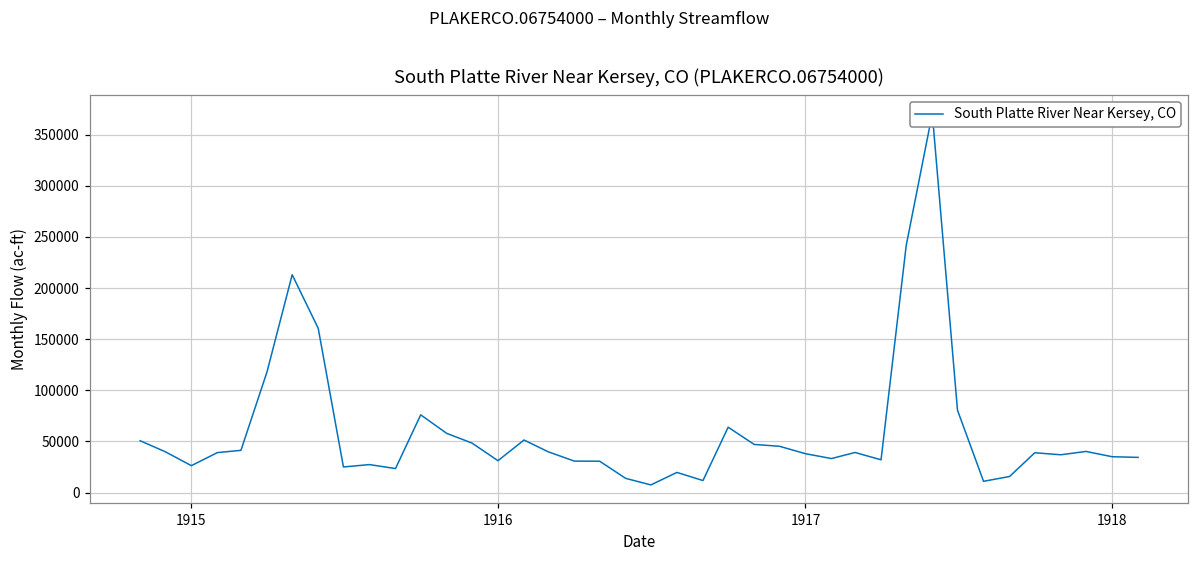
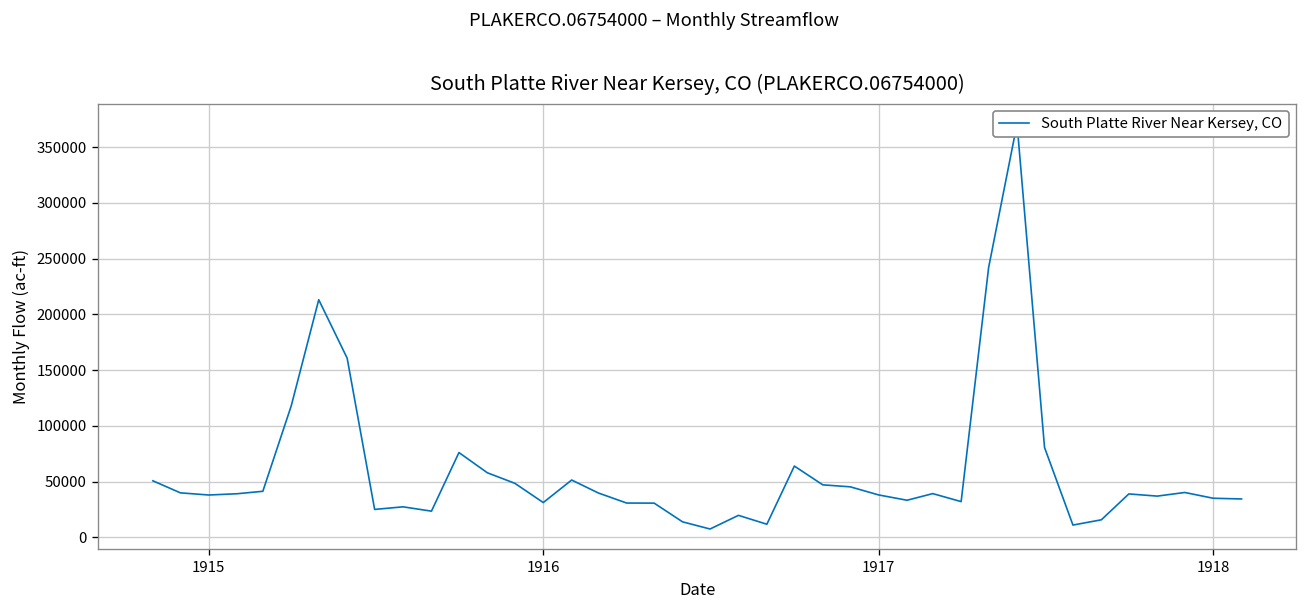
1915: 30000 -> 40000
